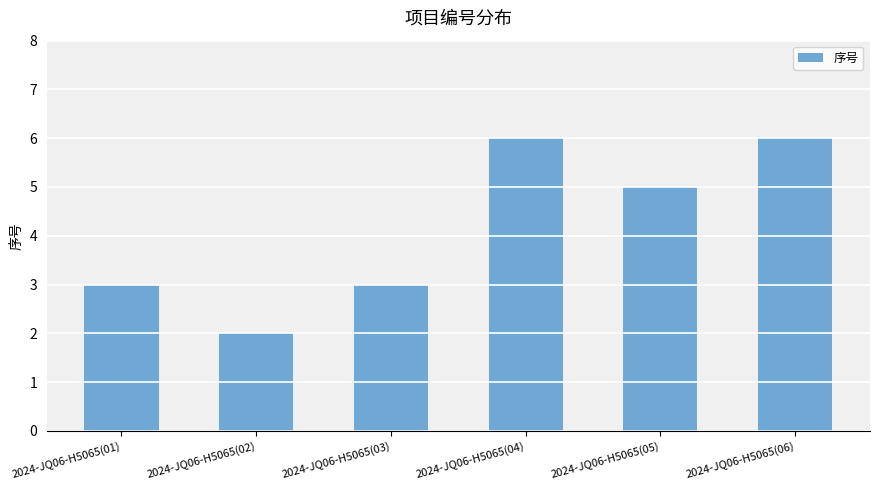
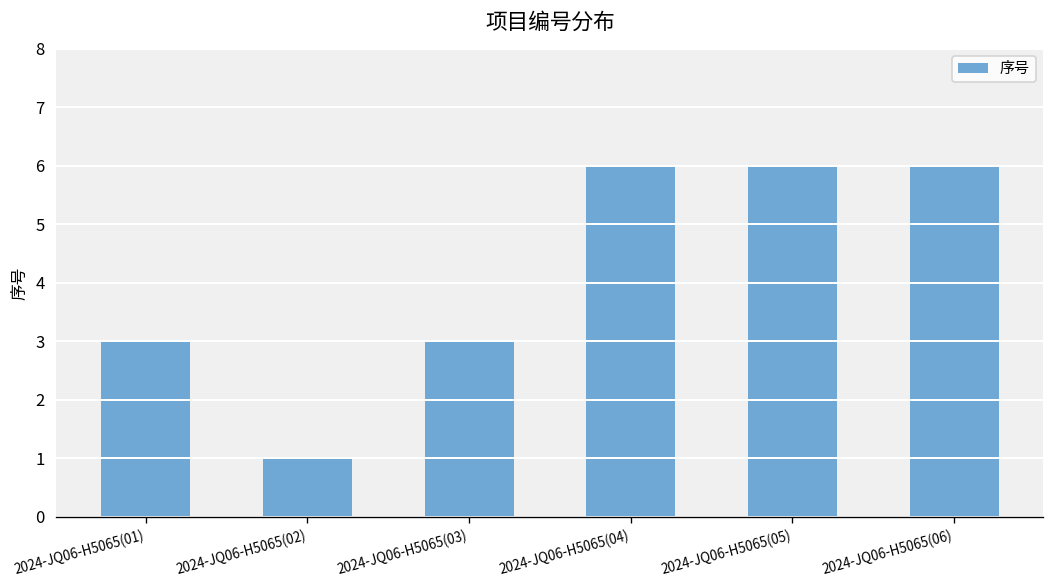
2024-JQ06-H5065(02): 2 -> 1
2024-JQ06-H5065(05): 5 -> 6
